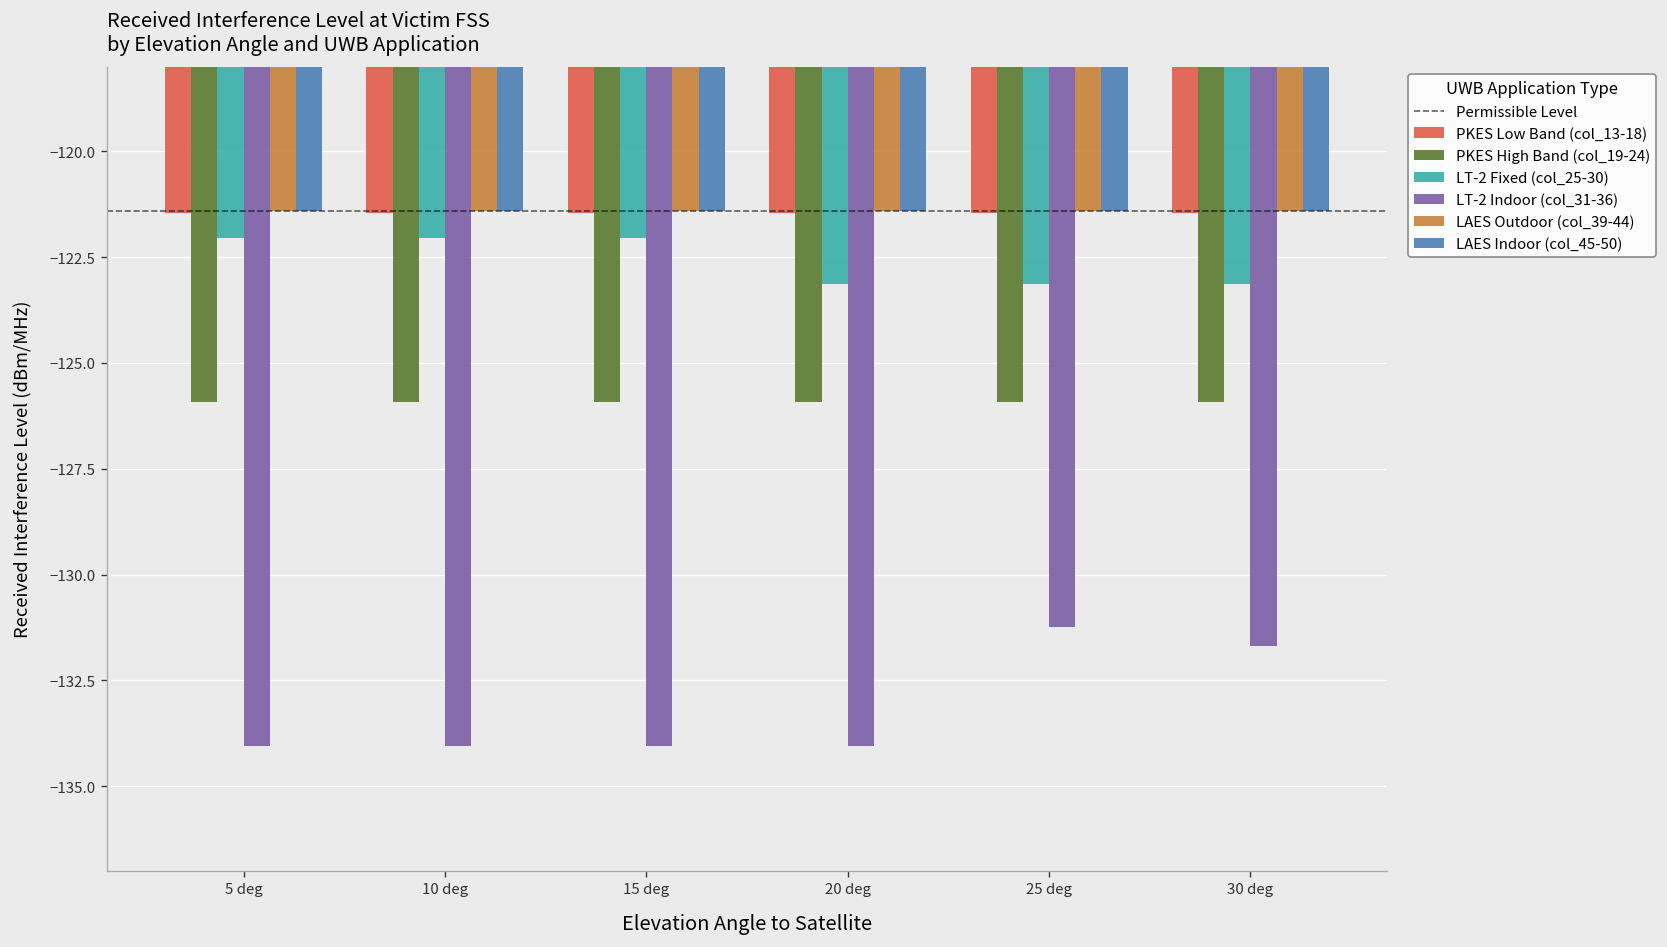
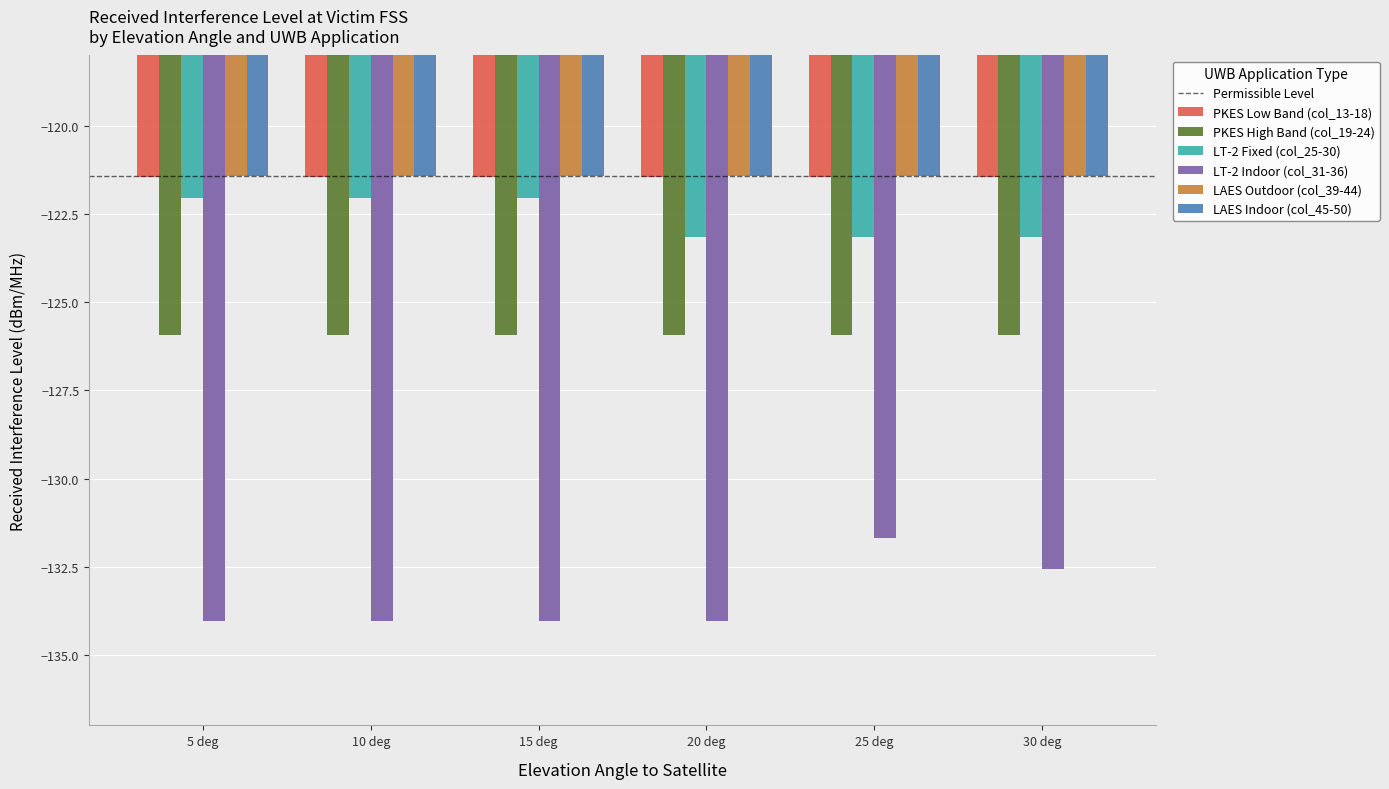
LT-2 Indoor (col_31-36), 25 deg: -131.3 -> -131.7
LT-2 Indoor (col_31-36), 30 deg: -131.7 -> -132.6
